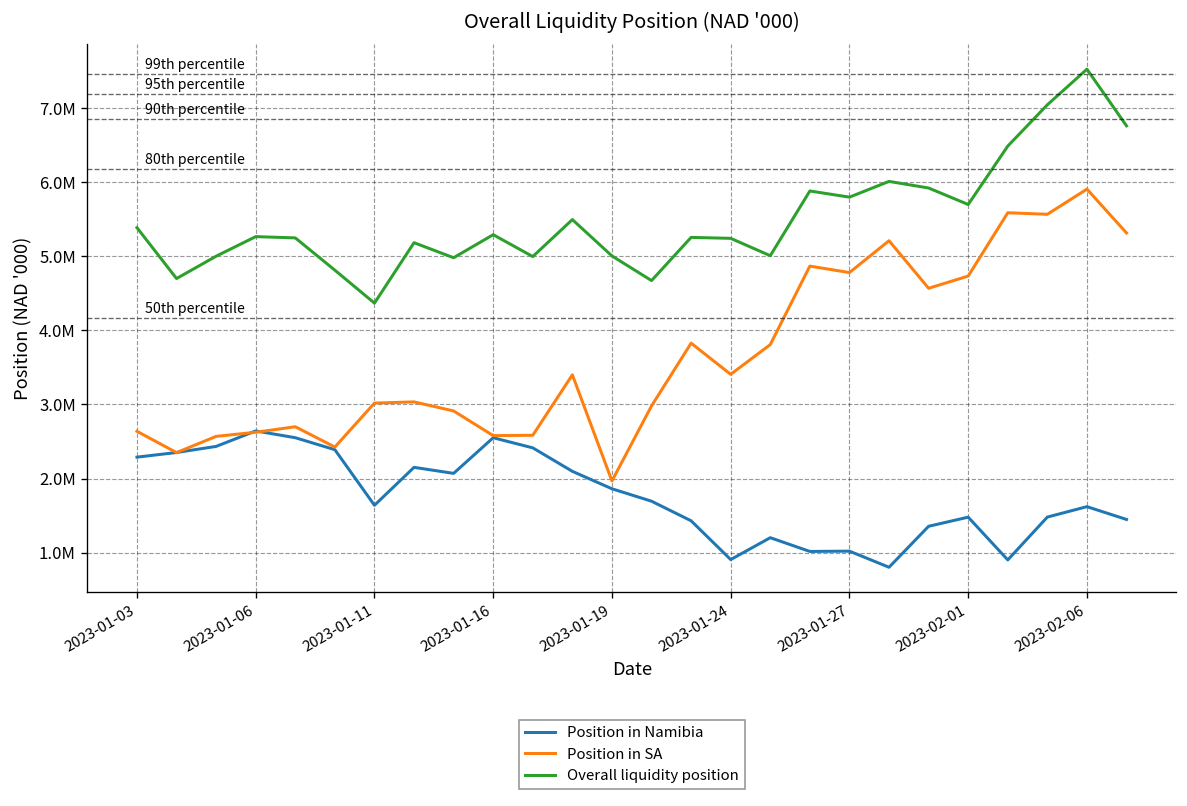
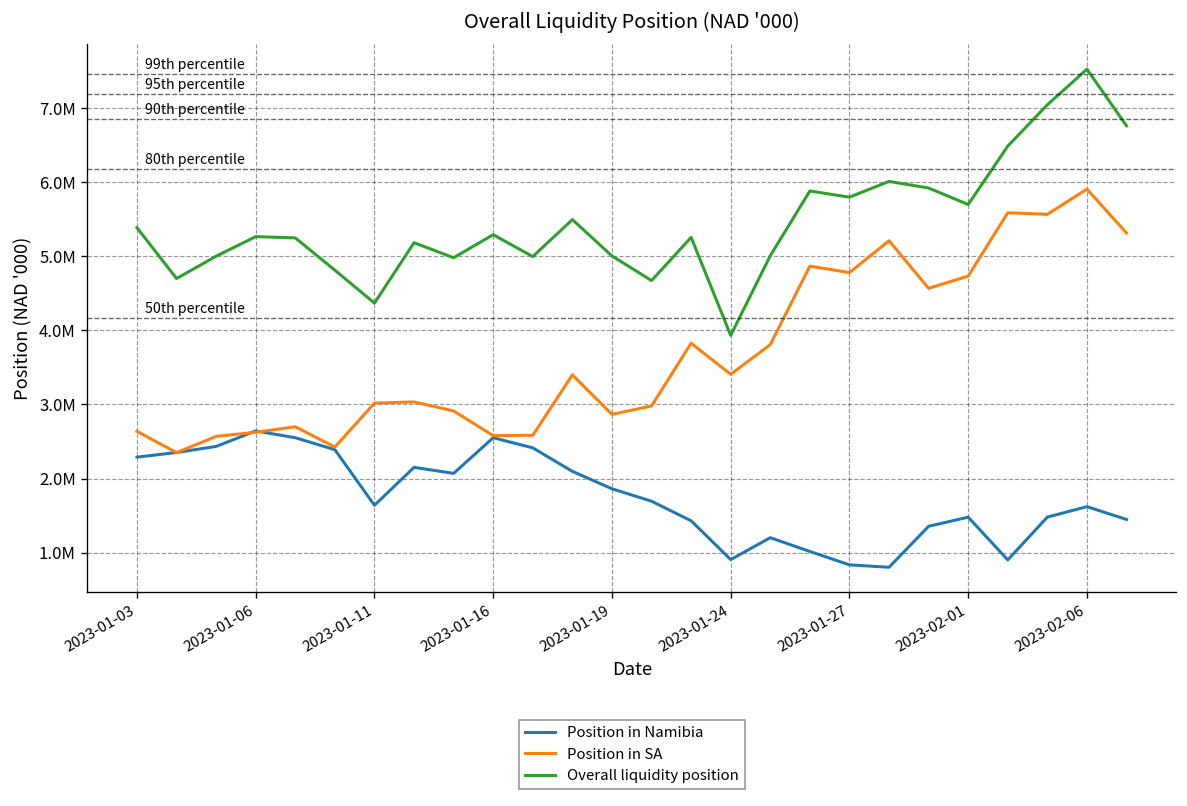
Position in SA, 2023-01-19: 2000000 -> 2900000
Overall liquidity position, 2023-01-24: 5200000 -> 3900000
Position in Namibia, 2023-01-27: 1000000 -> 800000
